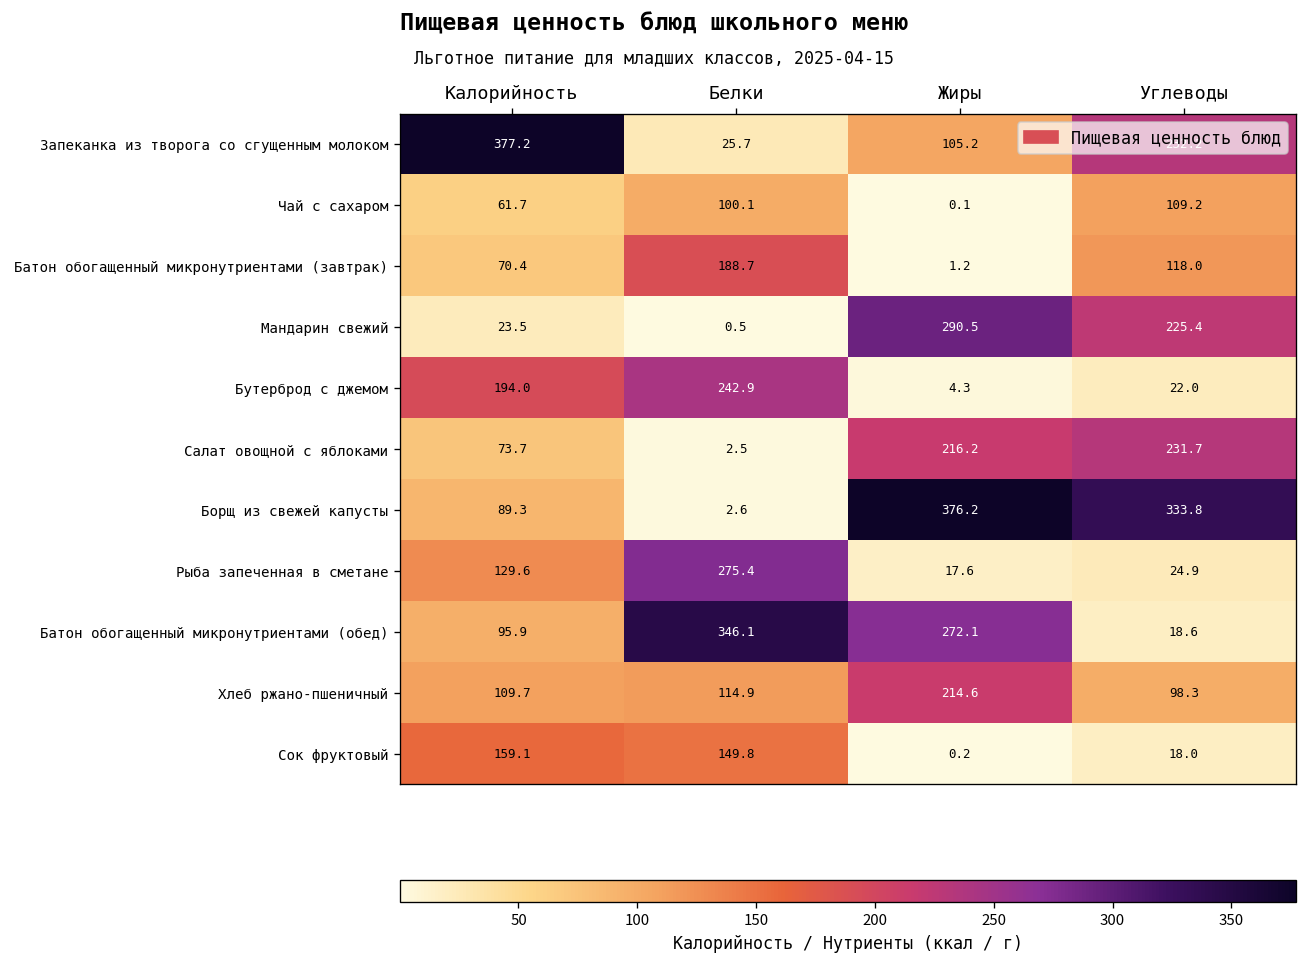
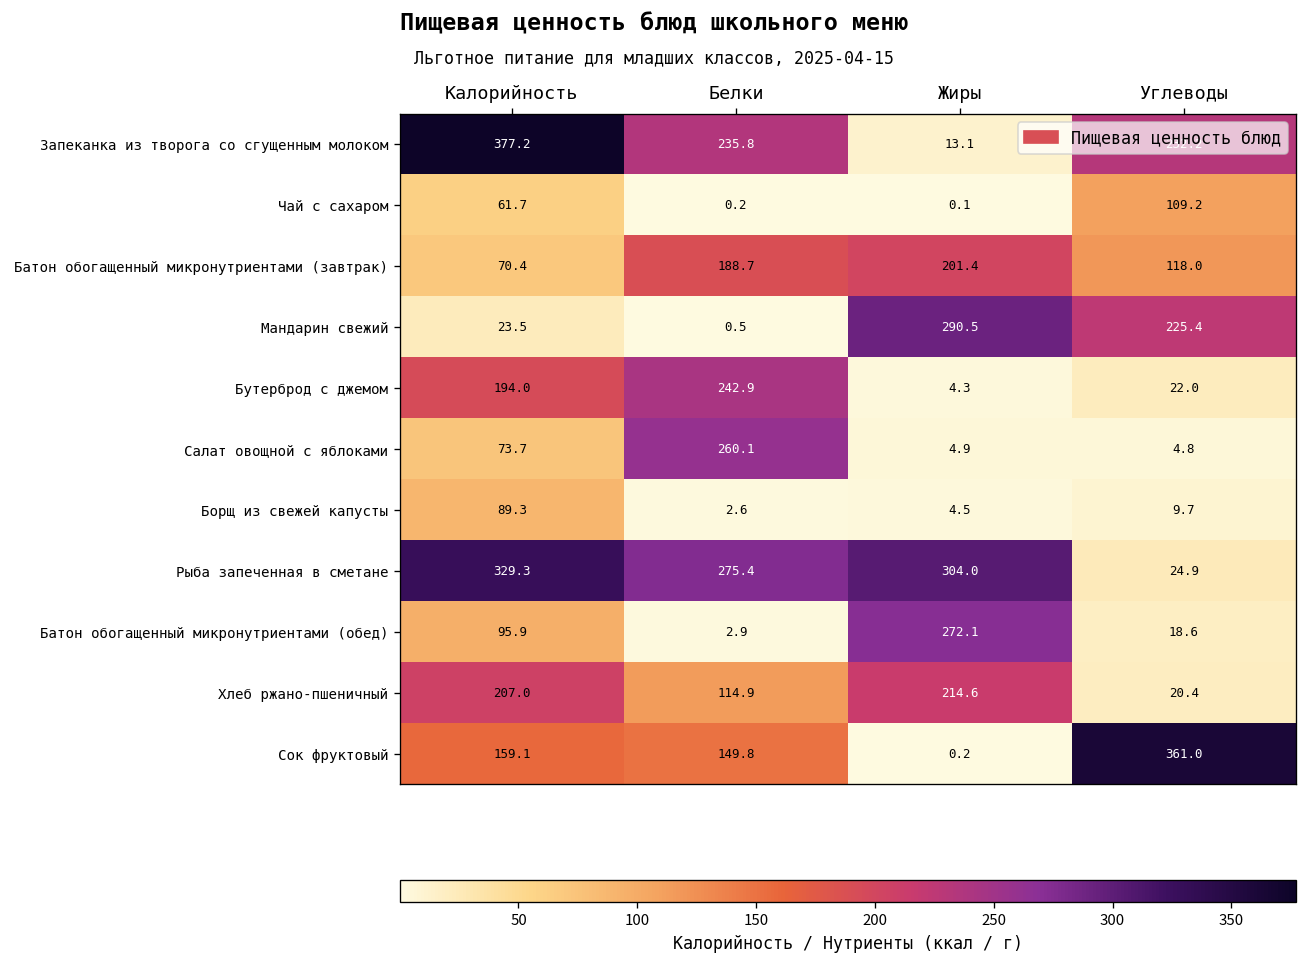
Запеканка из творога со сгущенным молоком, Белки: 25.7 -> 235.8
Запеканка из творога со сгущенным молоком, Жиры: 105.2 -> 13.1
Чай с сахаром, Белки: 100.1 -> 0.2
Батон обогащенный микронутриентами (завтрак), Жиры: 1.2 -> 201.4
Салат овощной с яблоками, Белки: 2.5 -> 260.1
Салат овощной с яблоками, Жиры: 216.2 -> 4.9
Салат овощной с яблоками, Углеводы: 231.7 -> 4.8
Борщ из свежей капусты, Жиры: 376.2 -> 4.5
Борщ из свежей капусты, Углеводы: 333.8 -> 9.7
Рыба запеченная в сметане, Калорийность: 129.6 -> 329.3
Рыба запеченная в сметане, Жиры: 17.6 -> 304.0
Батон обогащенный микронутриентами (обед), Белки: 346.1 -> 2.9
Хлеб ржано-пшеничный, Калорийность: 109.7 -> 207.0
Хлеб ржано-пшеничный, Углеводы: 98.3 -> 20.4
Сок фруктовый, Углеводы: 18.0 -> 361.0
